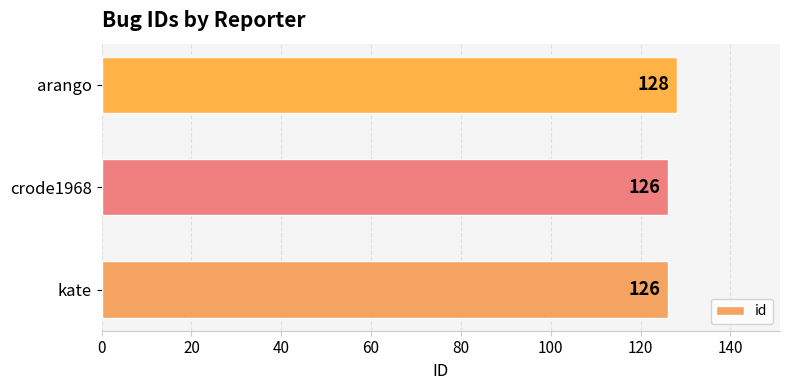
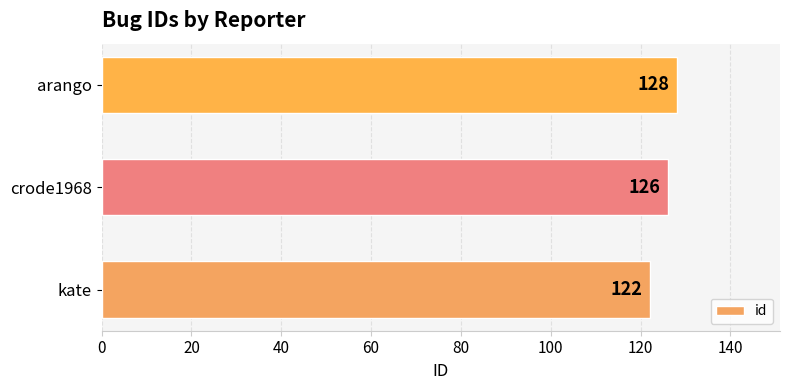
kate: 126 -> 122
